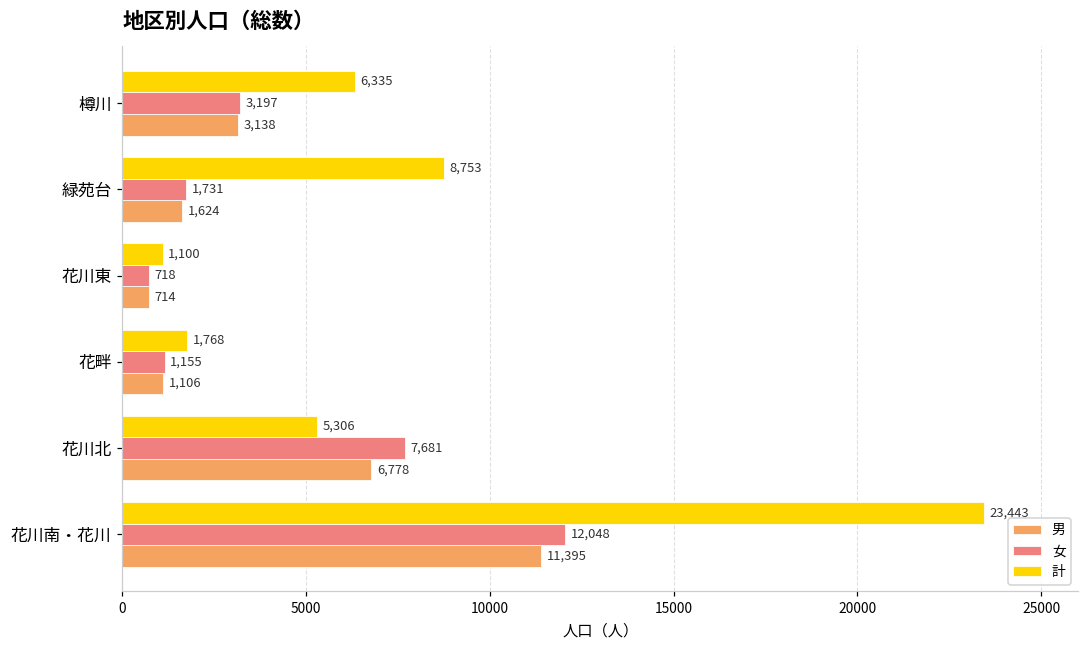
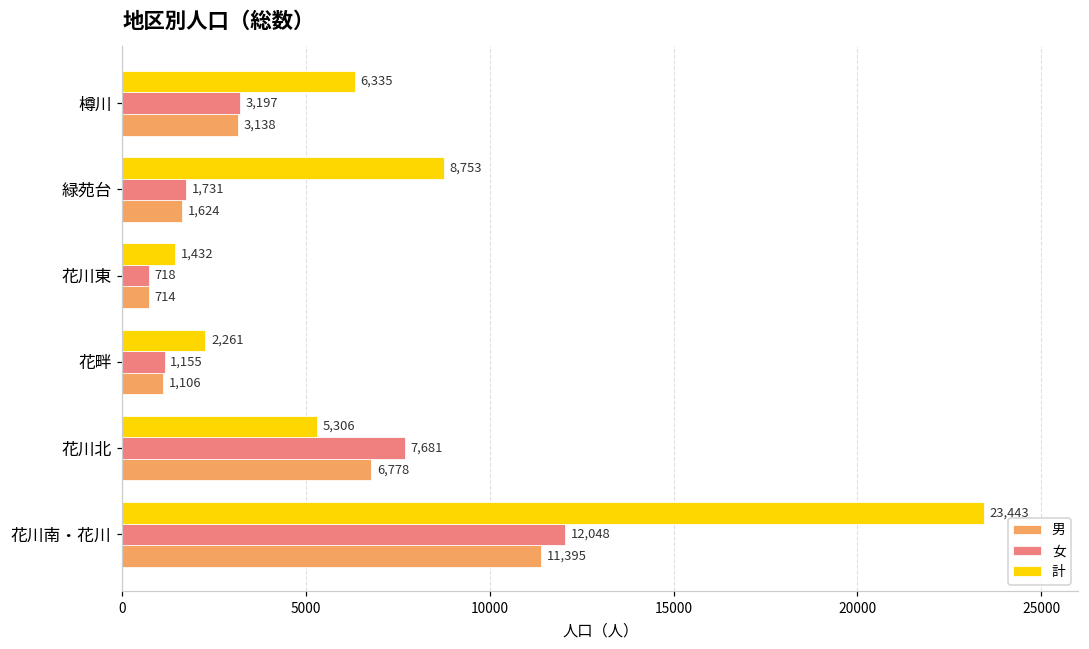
計, 花川東: 1,100 -> 1,432
計, 花畔: 1,768 -> 2,261
